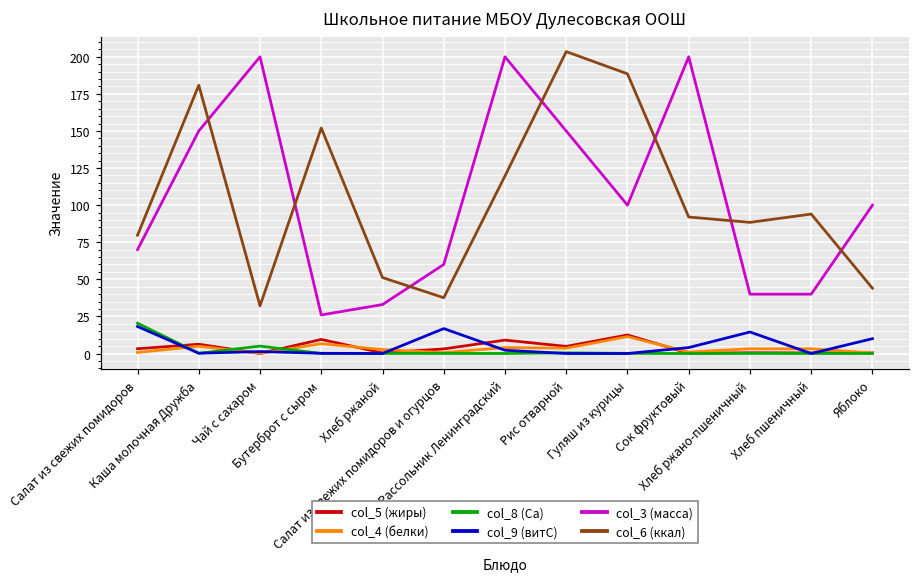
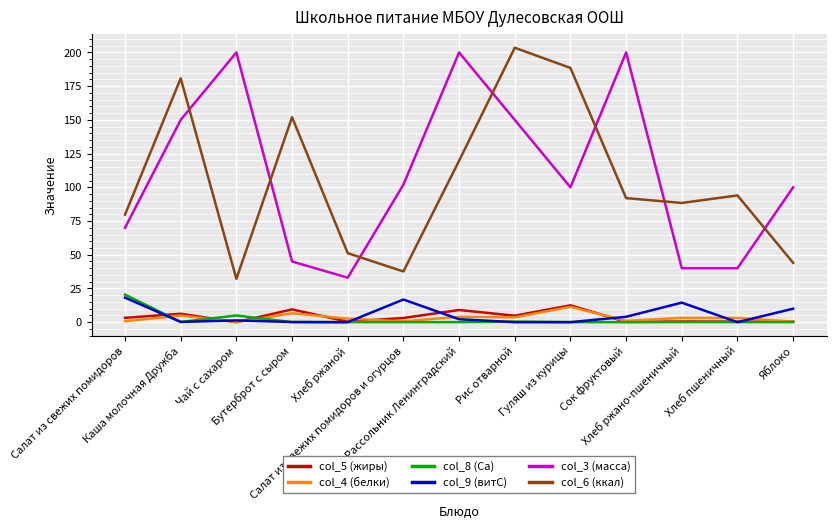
col_3 (масса), Бутерброт с сыром: 26 -> 45
col_3 (масса), Салат из свежих помидоров и огурцов: 60 -> 102
